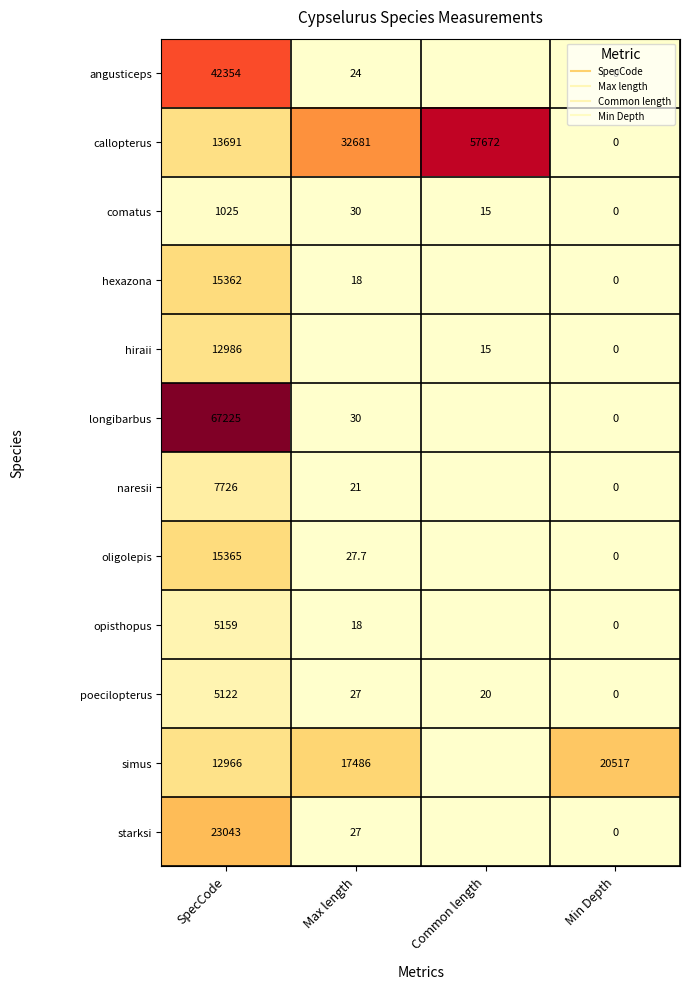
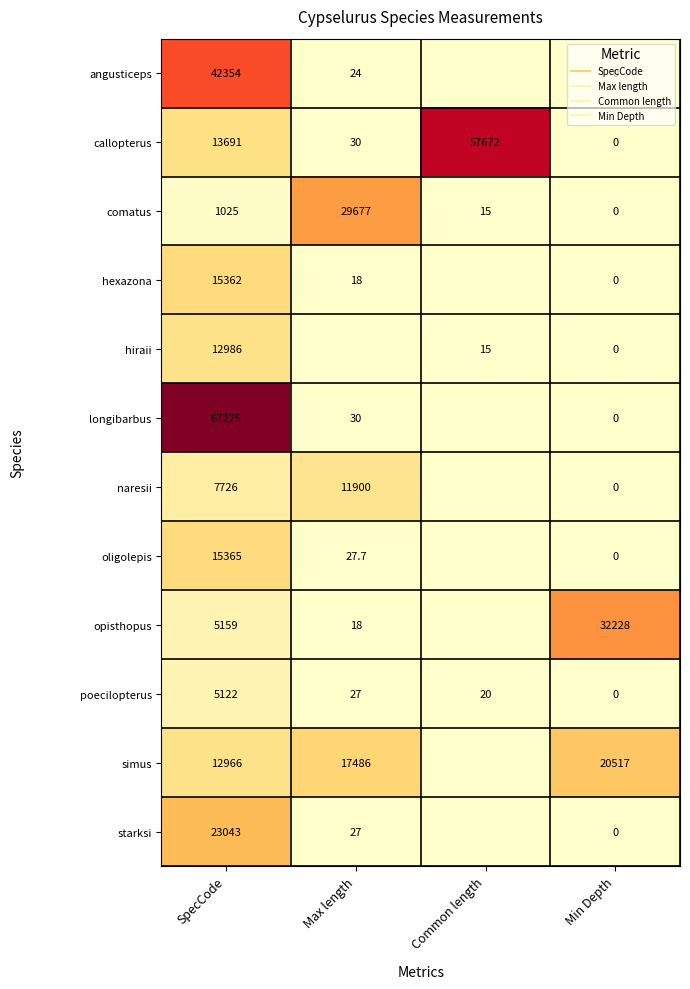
callopterus, Max length: 32681 -> 30
comatus, Max length: 30 -> 29677
naresii, Max length: 21 -> 11900
opisthopus, Min Depth: 0 -> 32228
